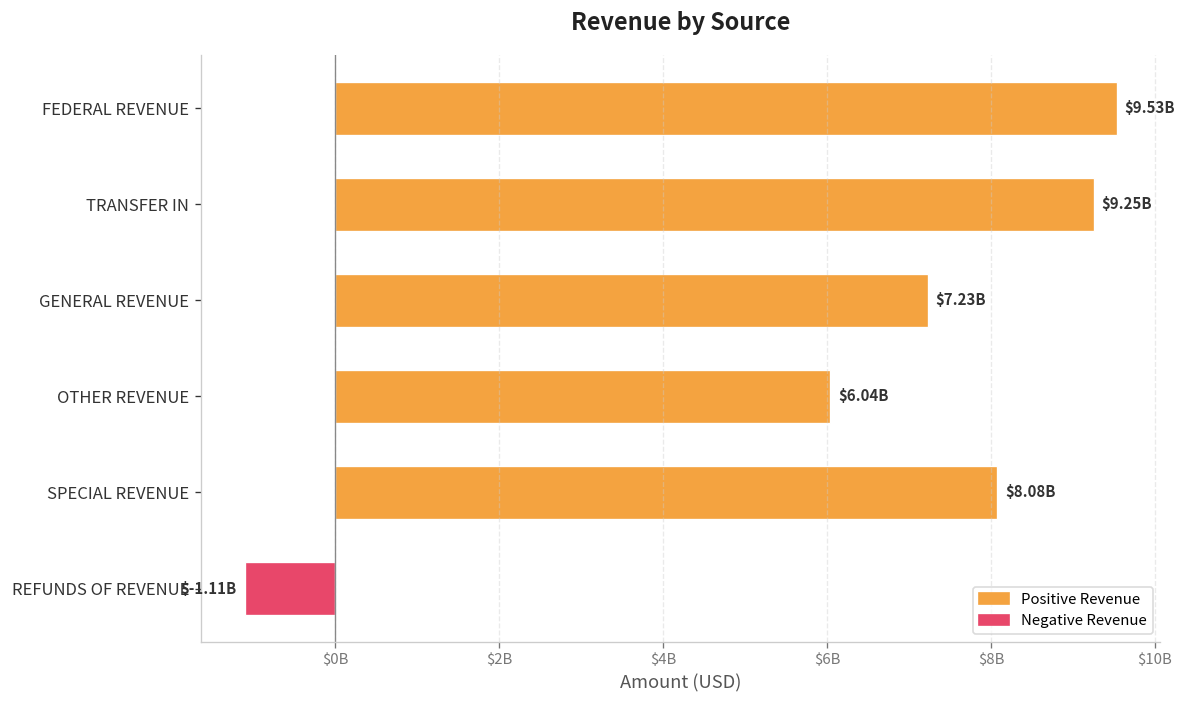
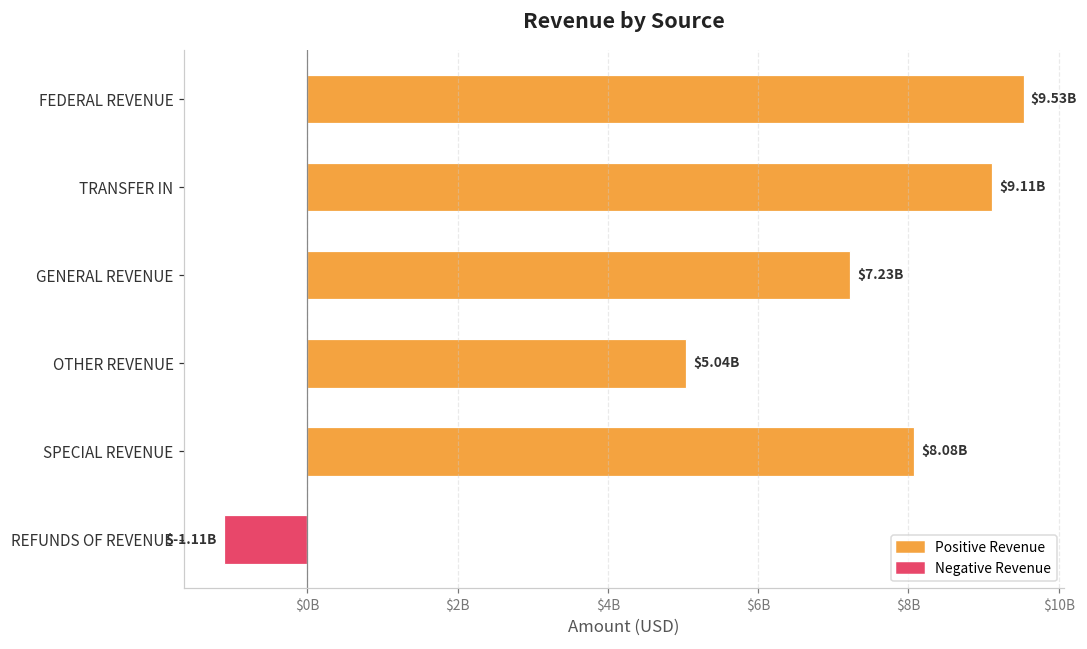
TRANSFER IN: $9.25B -> $9.11B
OTHER REVENUE: $6.04B -> $5.04B
